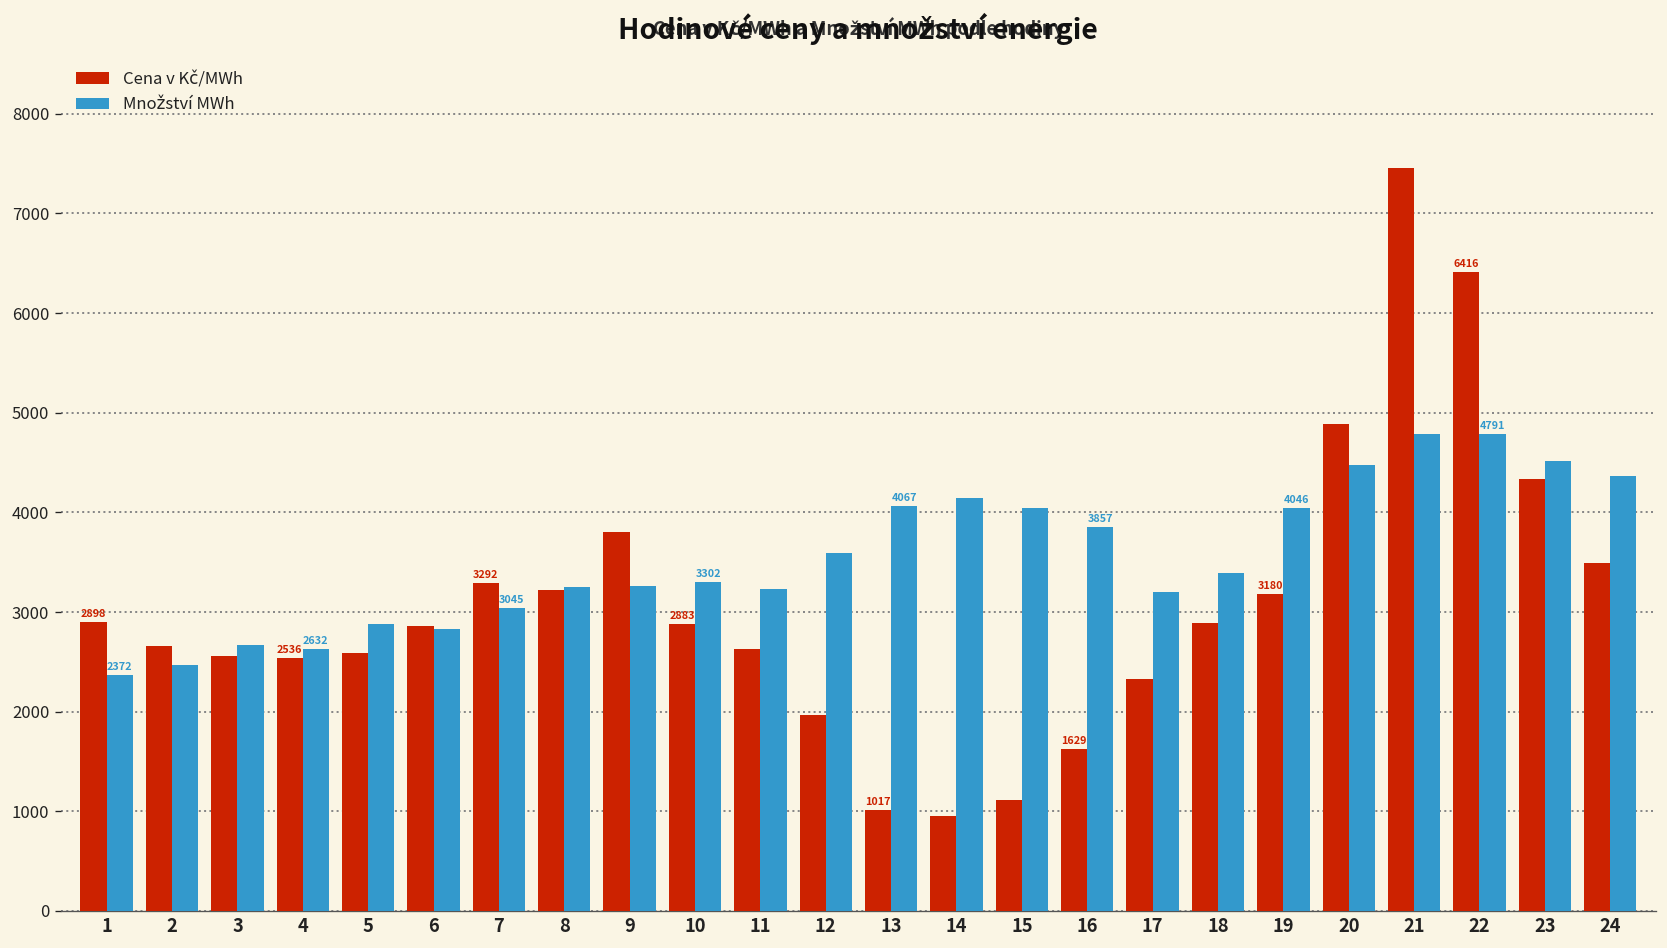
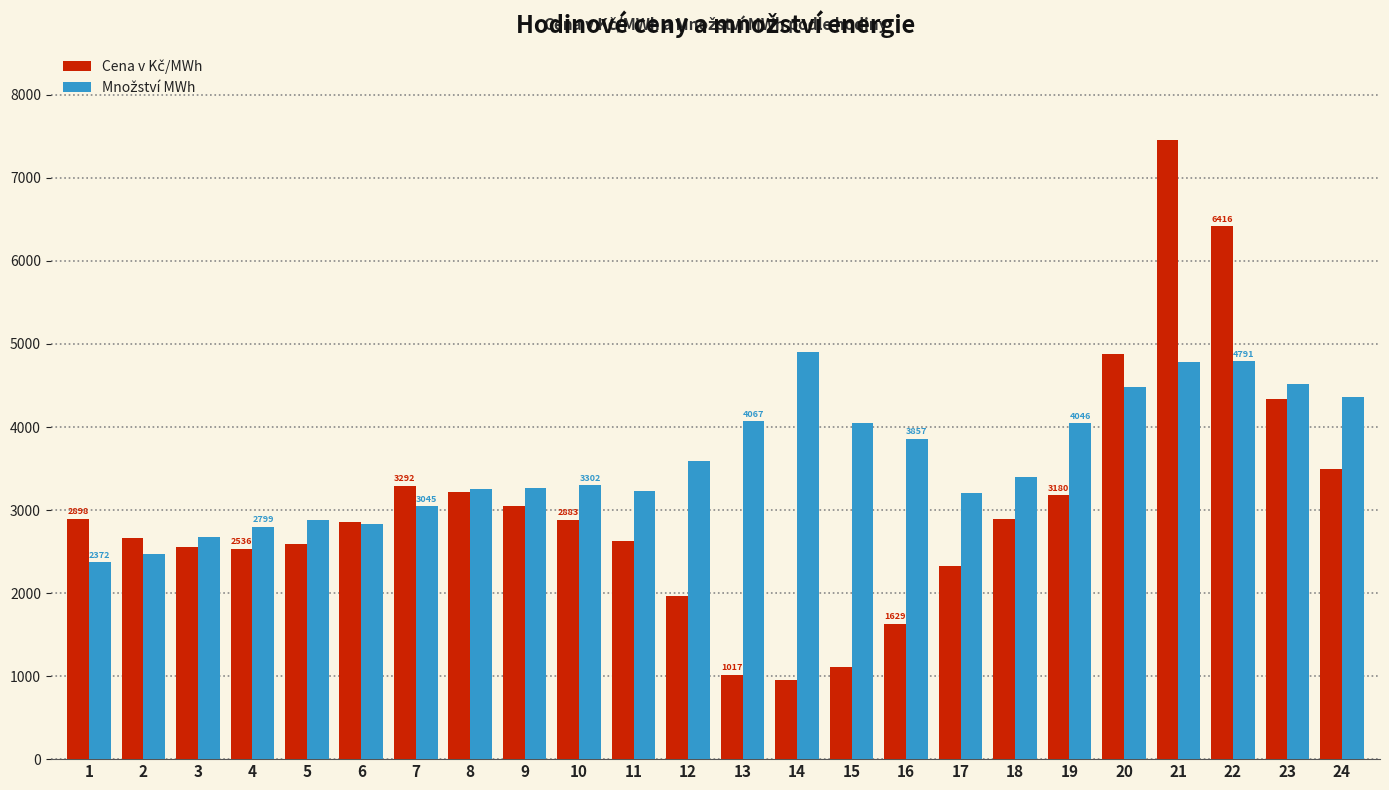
Množství MWh, 4: 2632 -> 2799
Cena v Kč/MWh, 9: 3800 -> 3100
Množství MWh, 14: 4100 -> 4900
